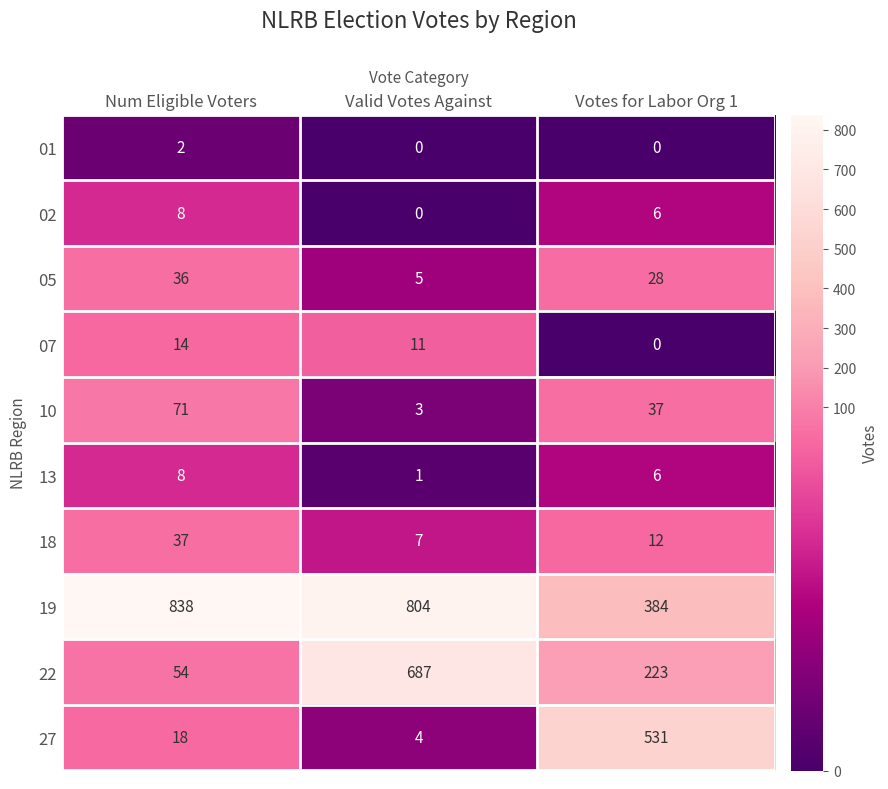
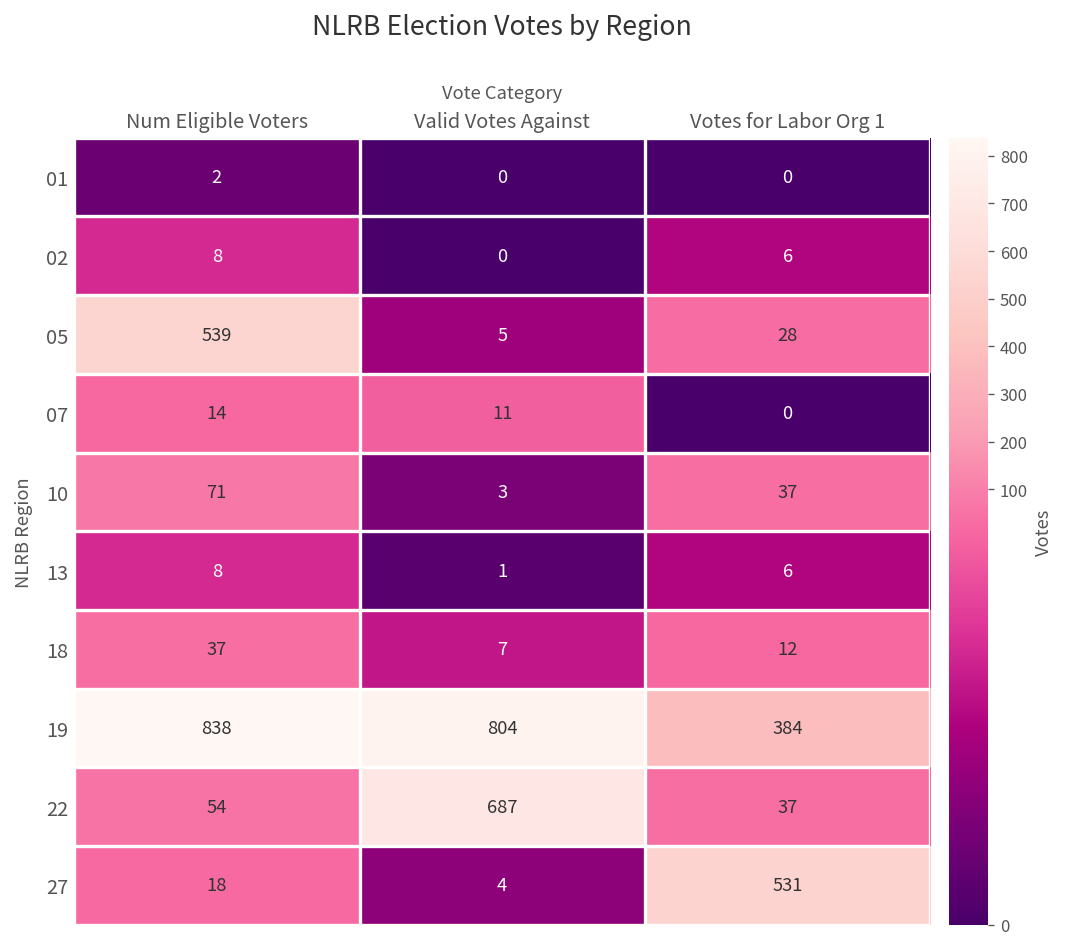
05, Num Eligible Voters: 36 -> 539
22, Votes for Labor Org 1: 223 -> 37
